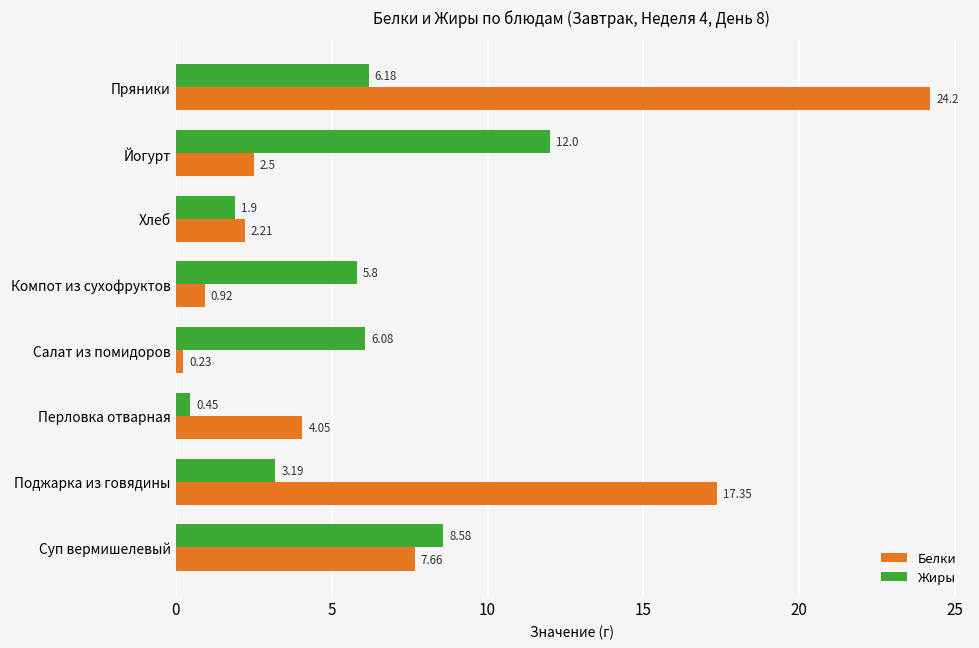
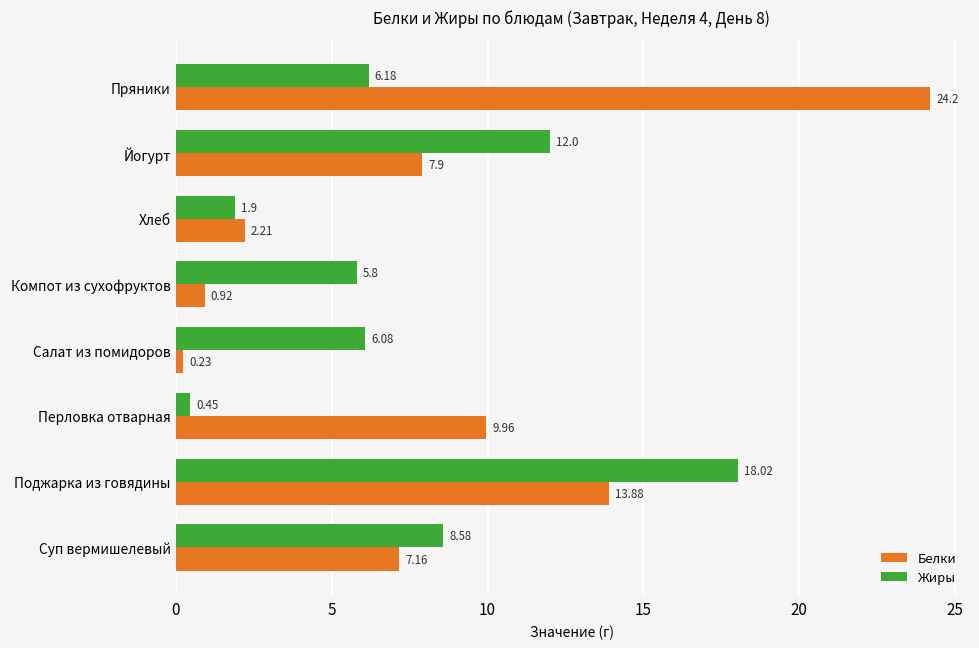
Белки, Йогурт: 2.5 -> 7.9
Белки, Перловка отварная: 4.05 -> 9.96
Жиры, Поджарка из говядины: 3.19 -> 18.02
Белки, Поджарка из говядины: 17.35 -> 13.88
Белки, Суп вермишелевый: 7.66 -> 7.16
